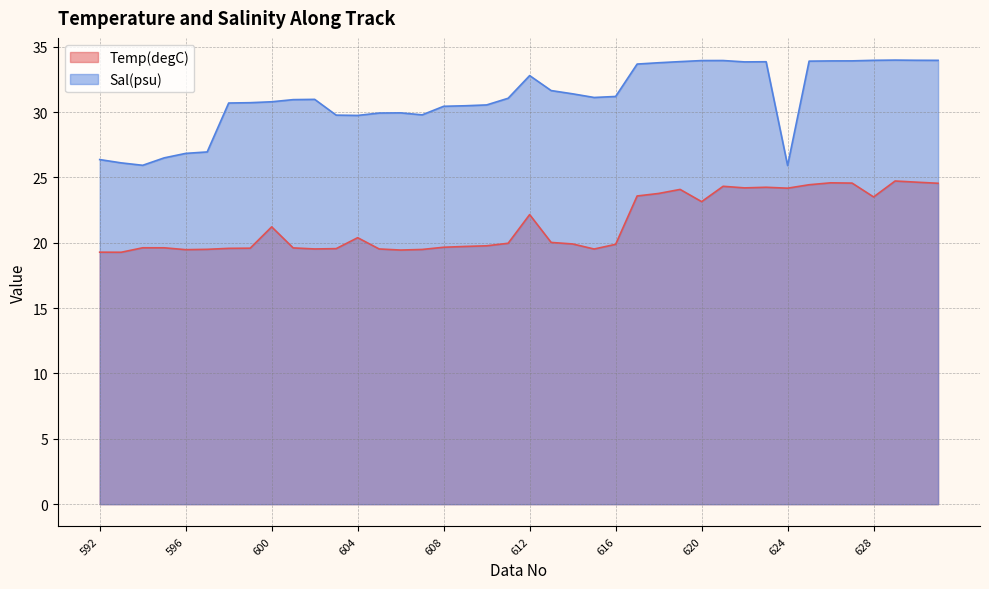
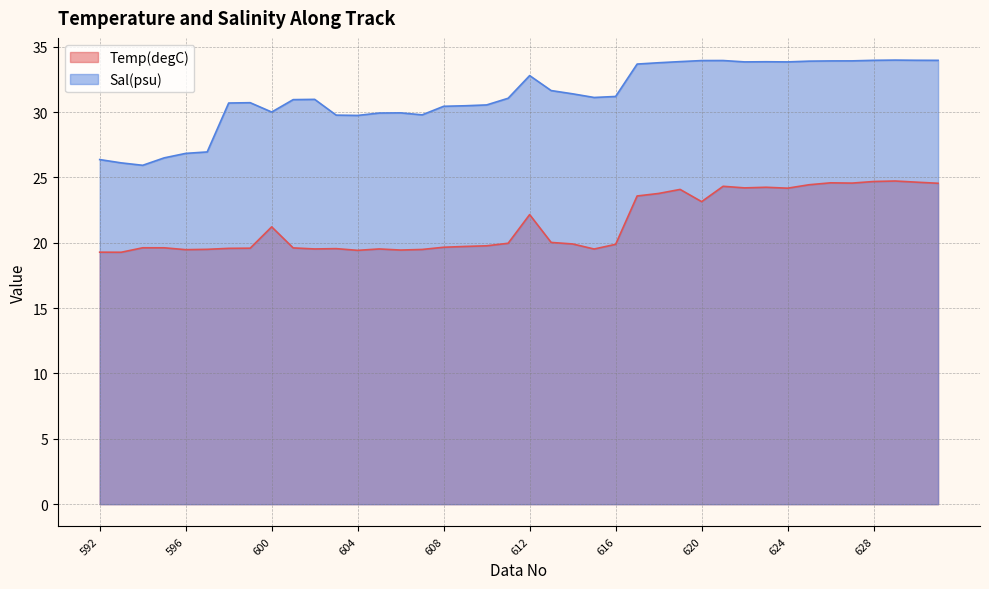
Sal(psu), 600: 30.8 -> 30.0
Temp(degC), 604: 20.4 -> 19.4
Sal(psu), 624: 25.9 -> 33.8
Temp(degC), 628: 23.5 -> 24.7
